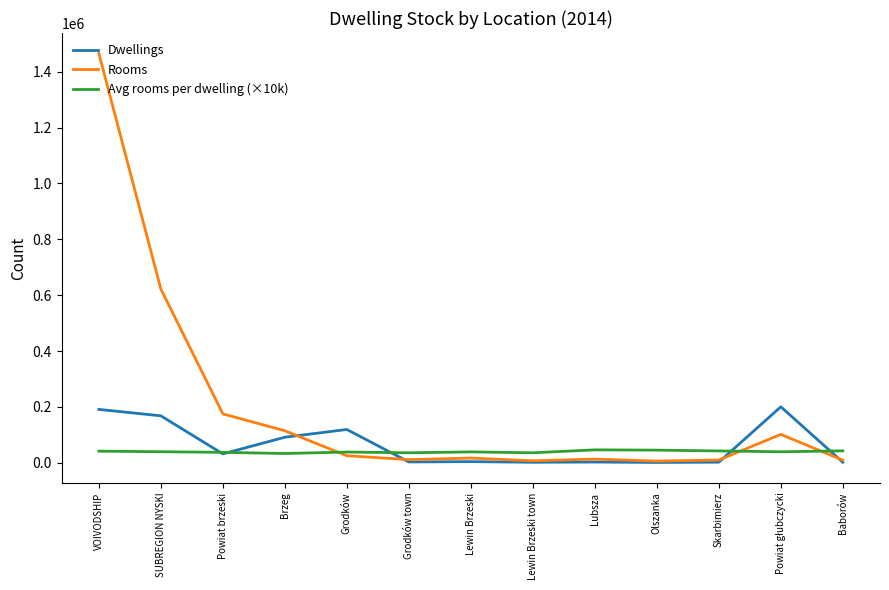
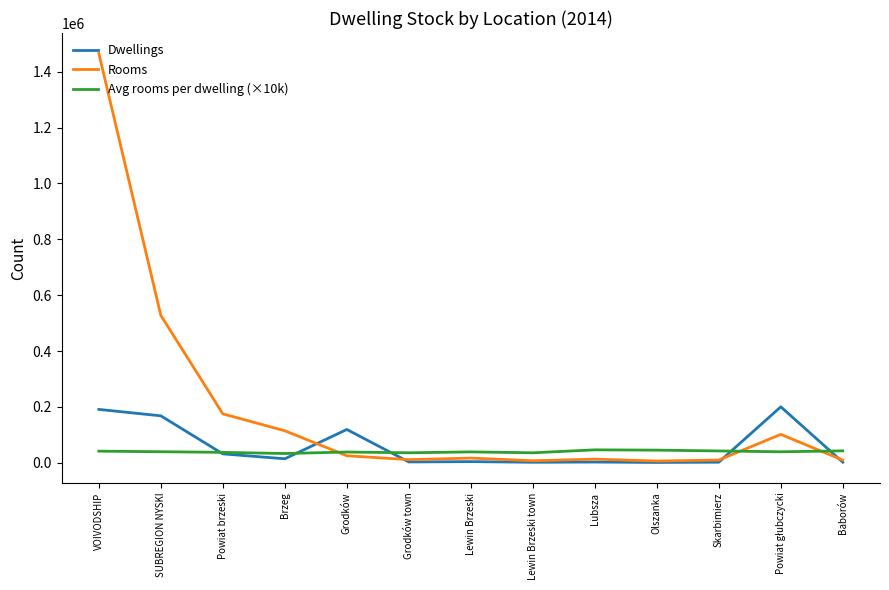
Rooms, SUBREGION NYSKI: 620000 -> 530000
Dwellings, Brzeg: 90000 -> 10000
